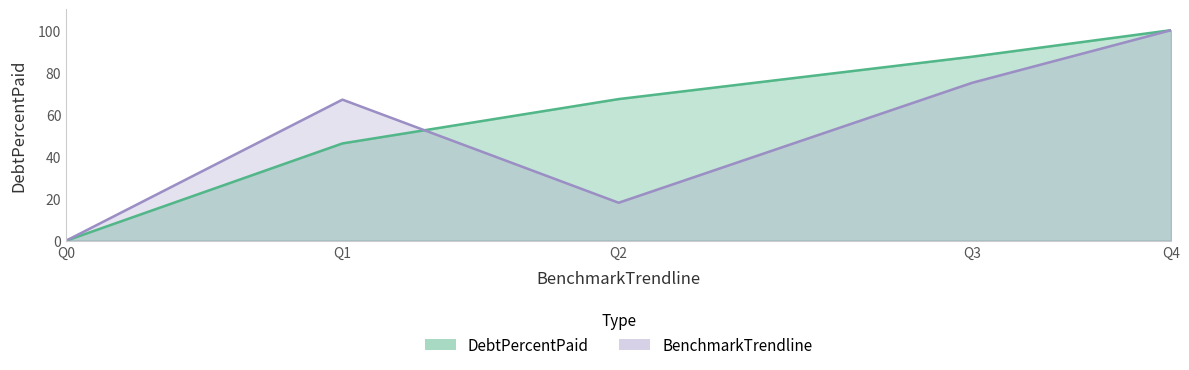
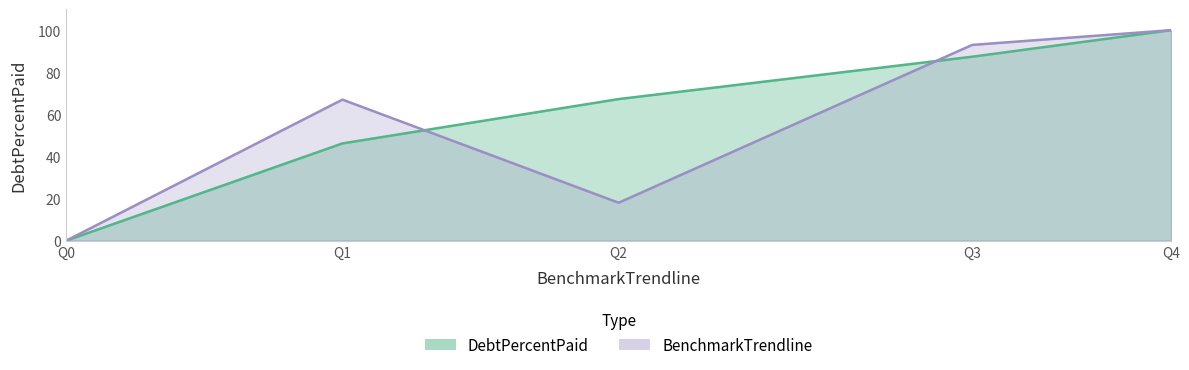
BenchmarkTrendline, Q3: 75 -> 93
